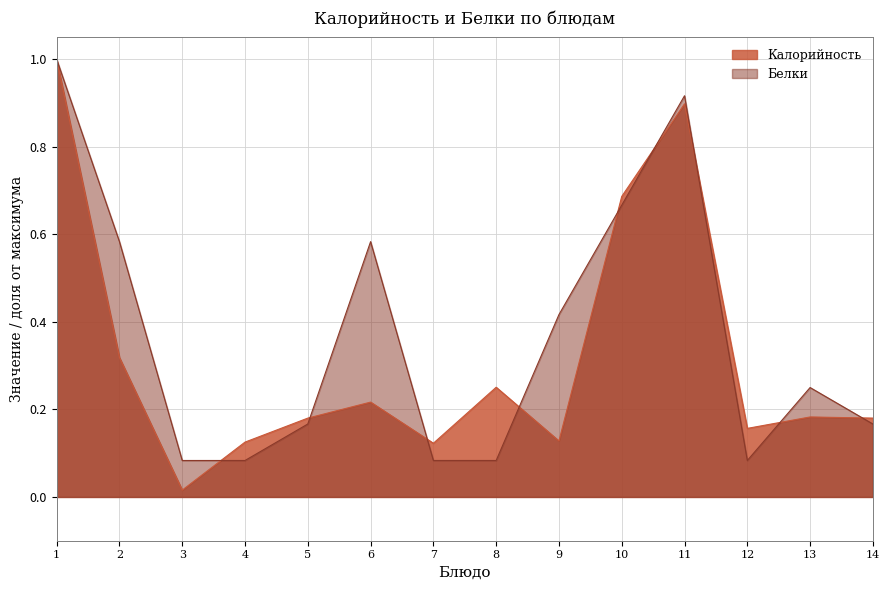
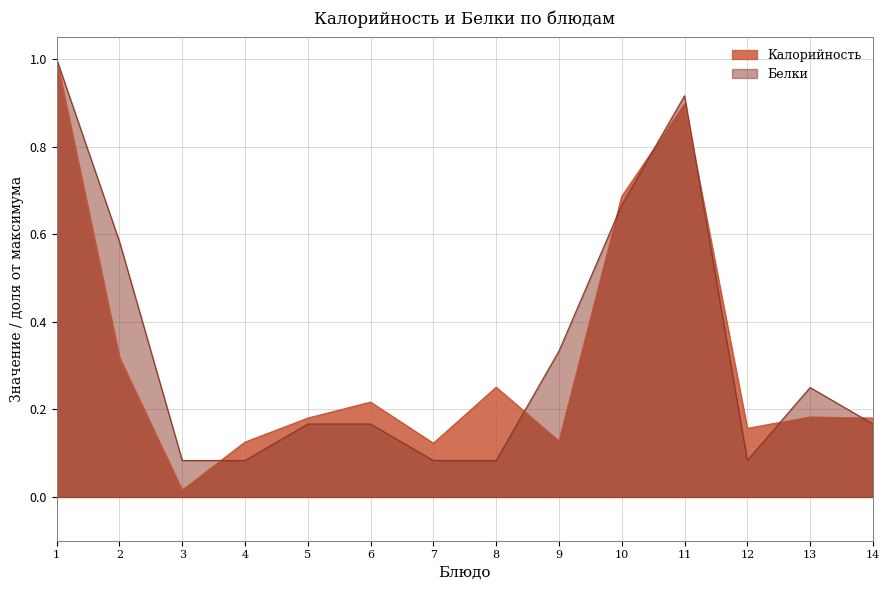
Белки, 6: 0.58 -> 0.17
Белки, 9: 0.42 -> 0.33
